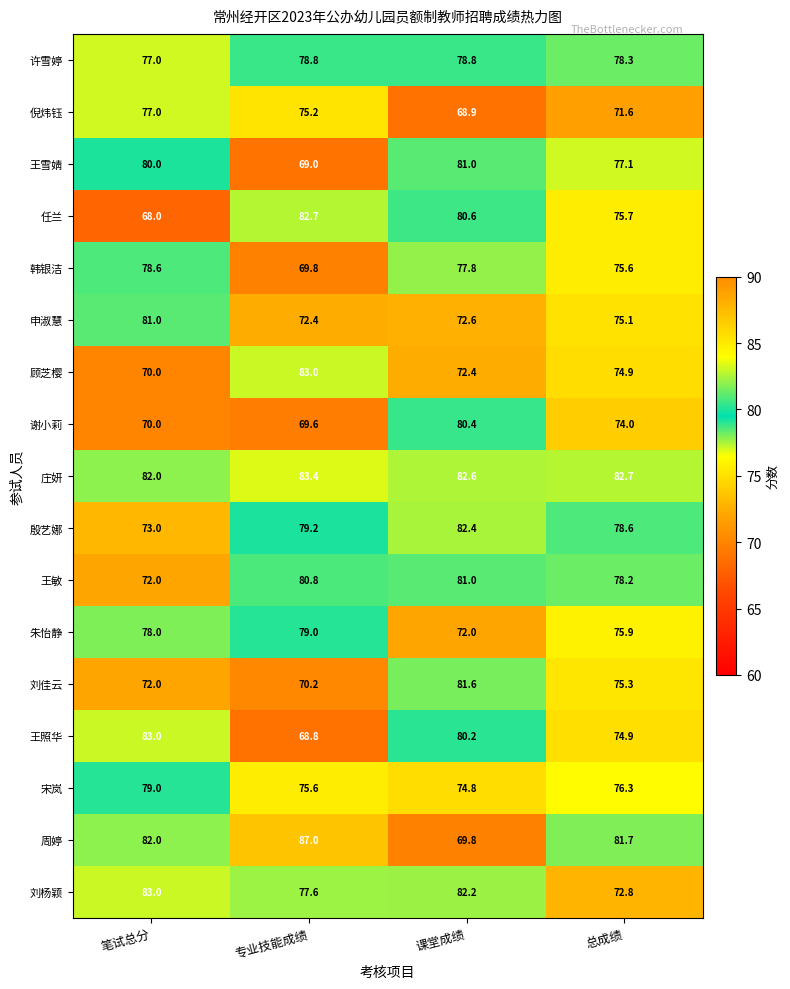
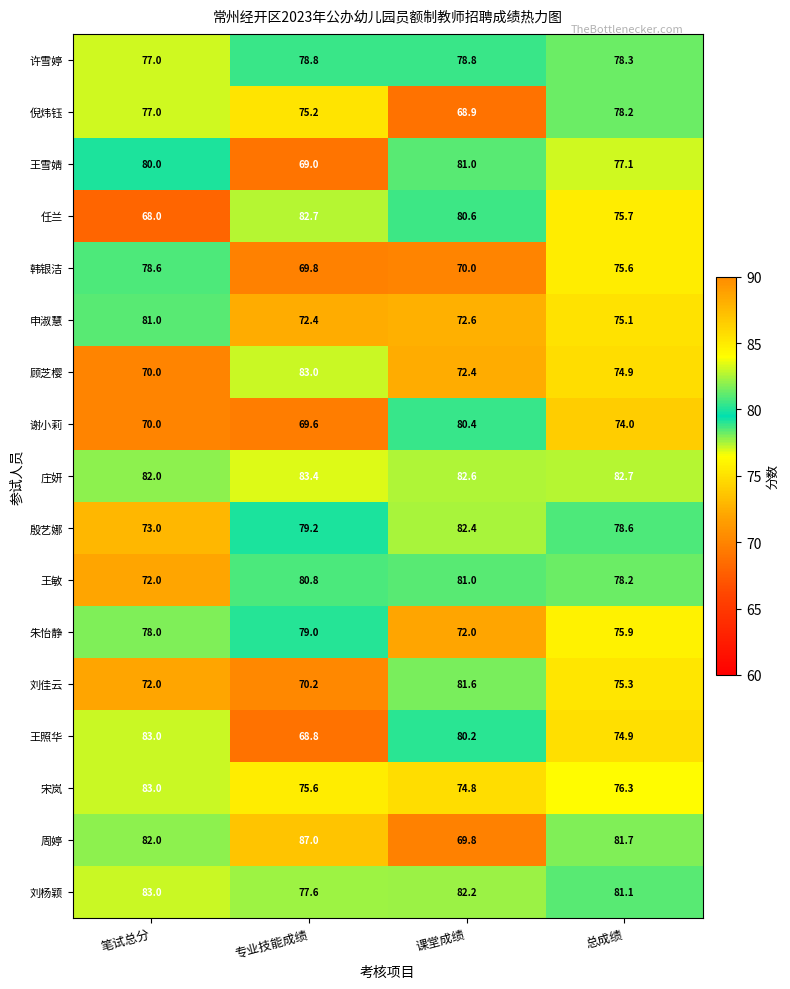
倪炜钰, 总成绩: 71.6 -> 78.2
韩银洁, 课堂成绩: 77.8 -> 70.0
宋岚, 笔试总分: 79.0 -> 83.0
刘杨颖, 总成绩: 72.8 -> 81.1
